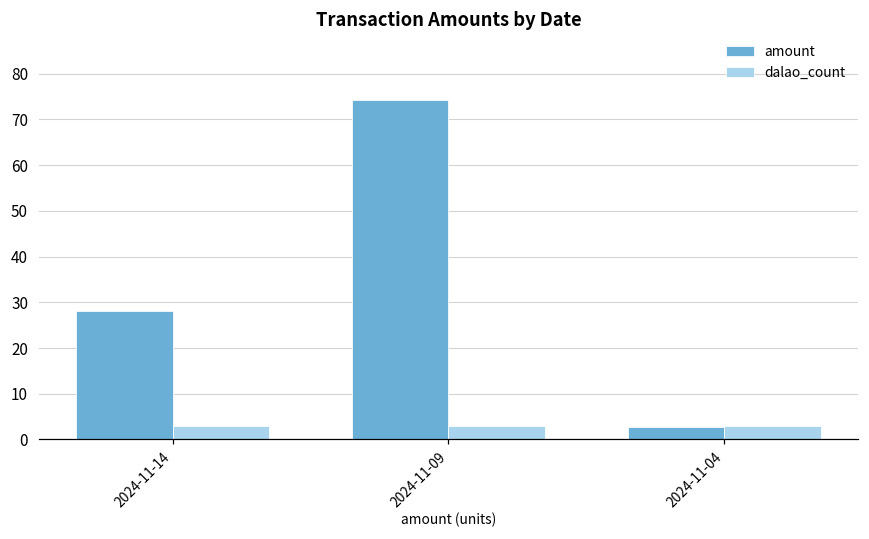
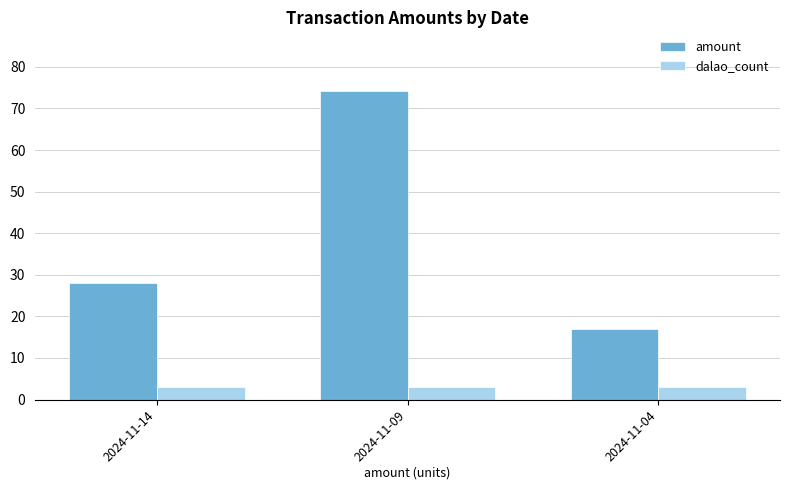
amount, 2024-11-04: 3 -> 17
